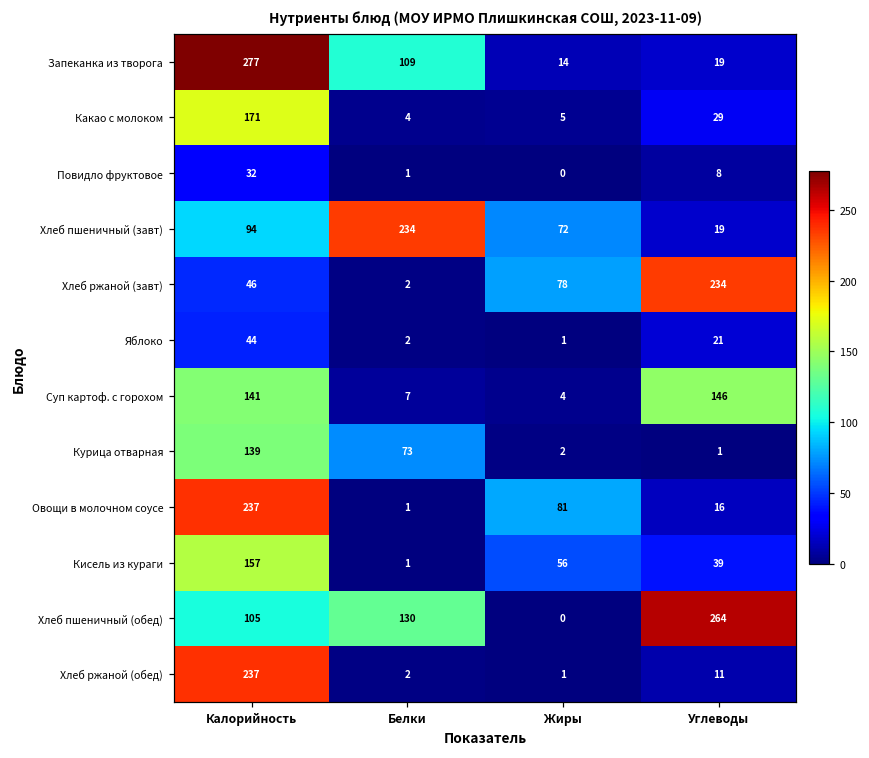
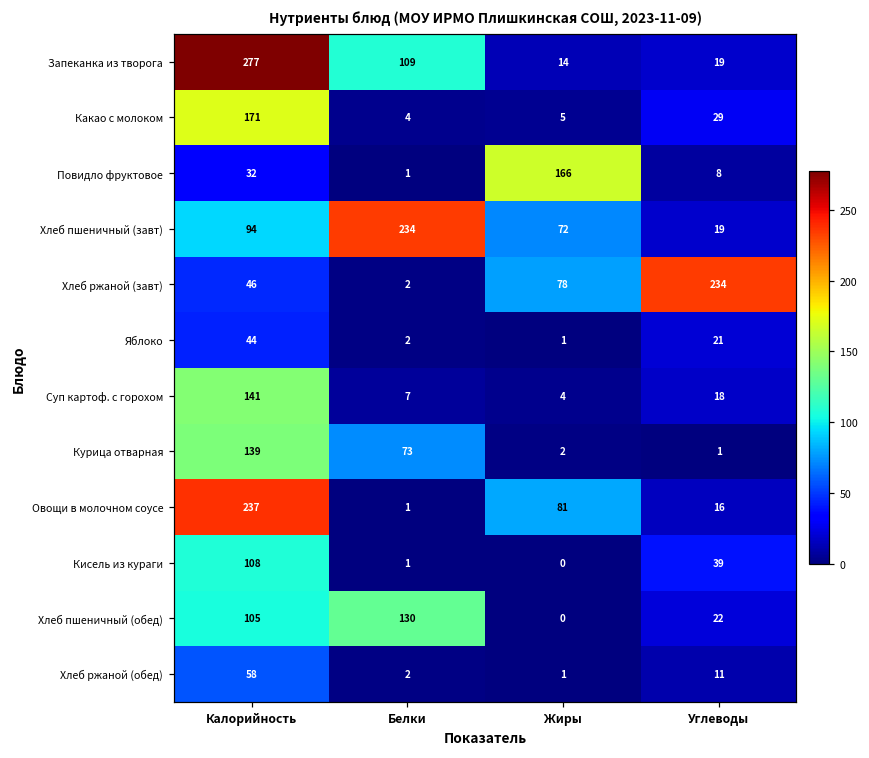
Повидло фруктовое, Жиры: 0 -> 166
Суп картоф. с горохом, Углеводы: 146 -> 18
Кисель из кураги, Калорийность: 157 -> 108
Кисель из кураги, Жиры: 56 -> 0
Хлеб пшеничный (обед), Углеводы: 264 -> 22
Хлеб ржаной (обед), Калорийность: 237 -> 58
